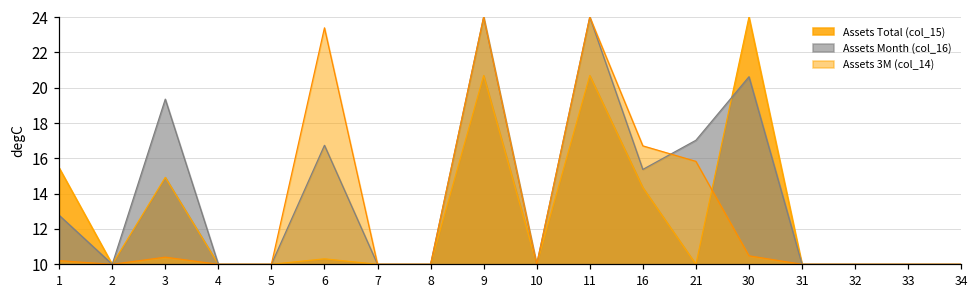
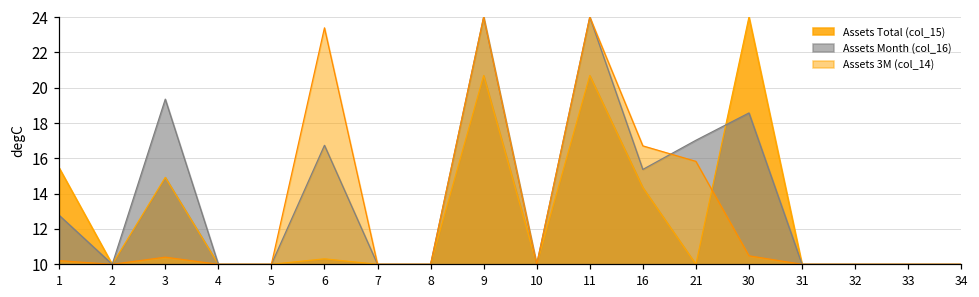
Assets Month (col_16), 30: 20.6 -> 18.6
